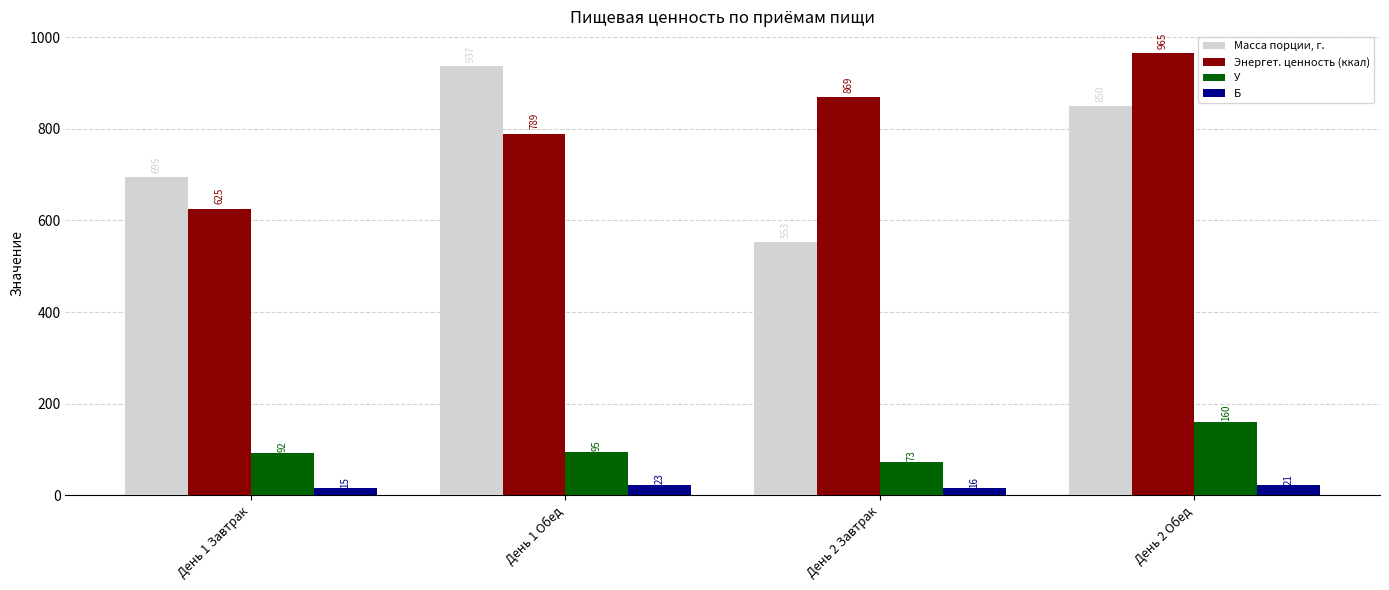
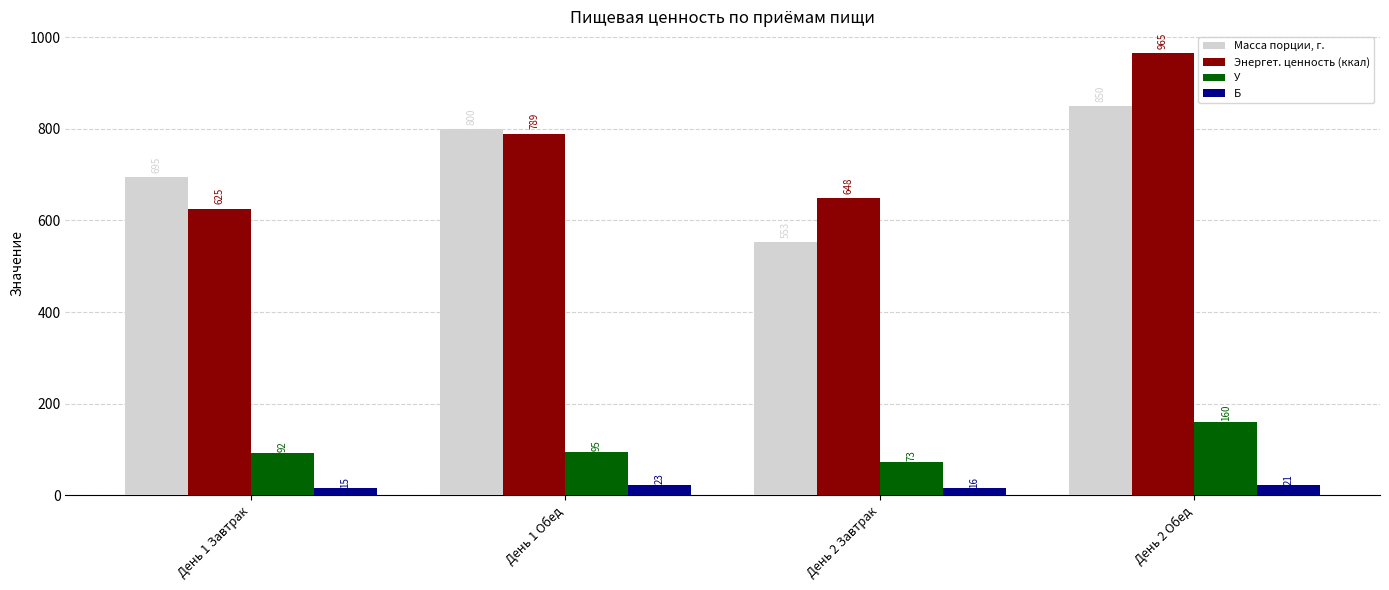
Масса порции, г., День 1 Обед: 940 -> 800
Энергет. ценность (ккал), День 2 Завтрак: 869 -> 648
